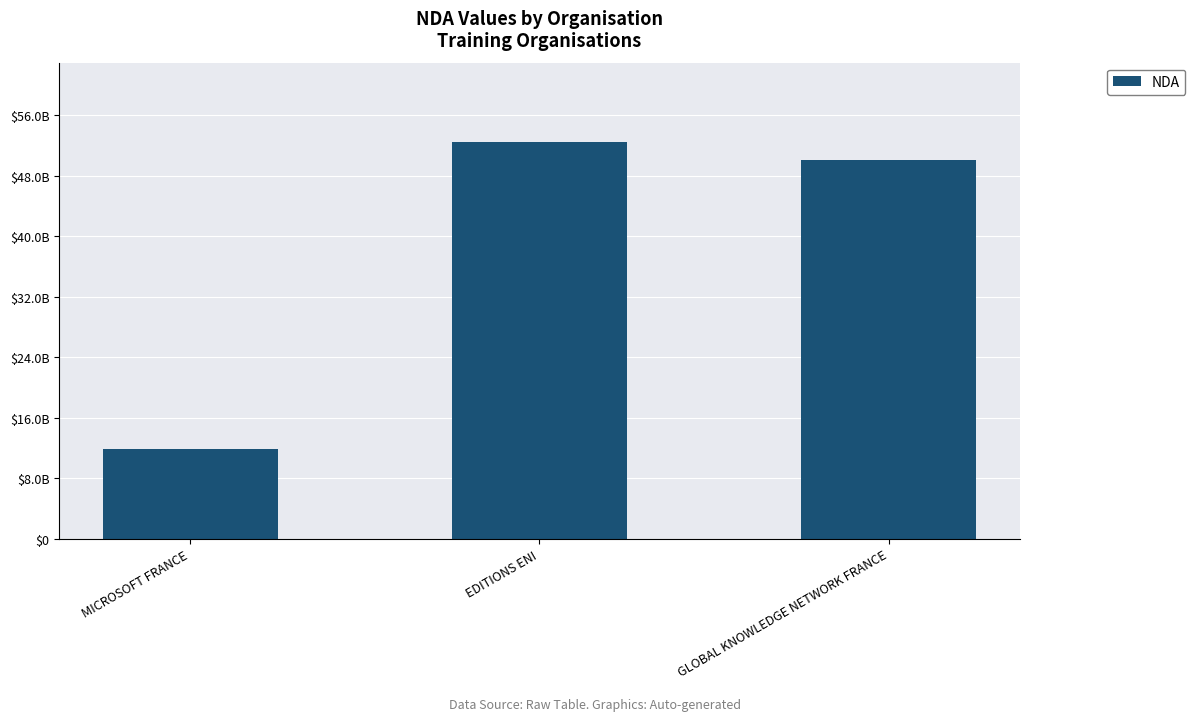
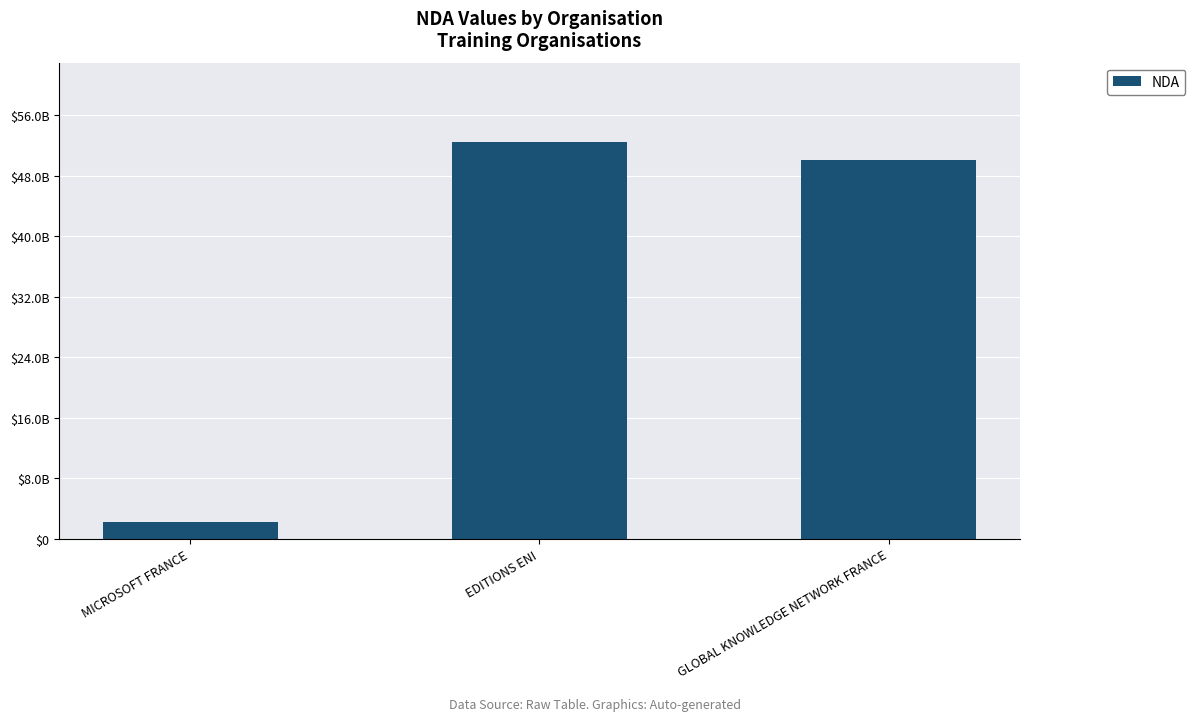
MICROSOFT FRANCE: $12000000000 -> $2000000000
